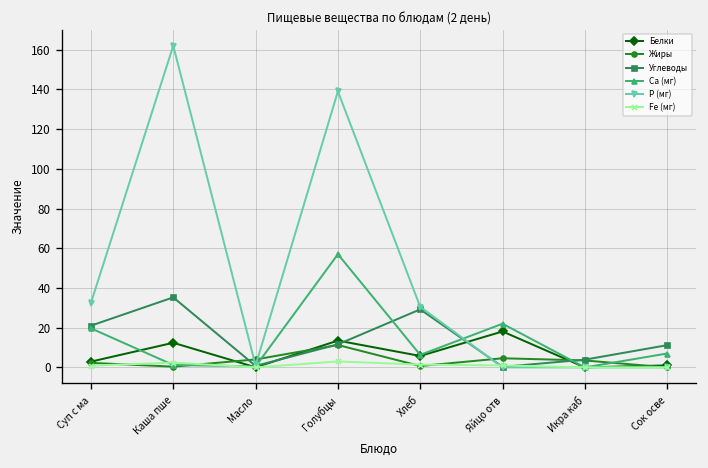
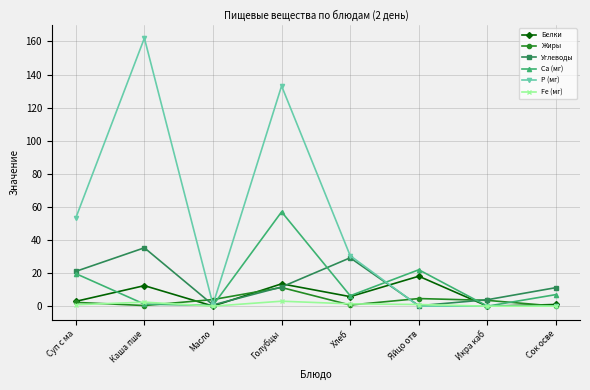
P (мг), Суп с ма: 33 -> 53
P (мг), Голубцы: 139 -> 133
